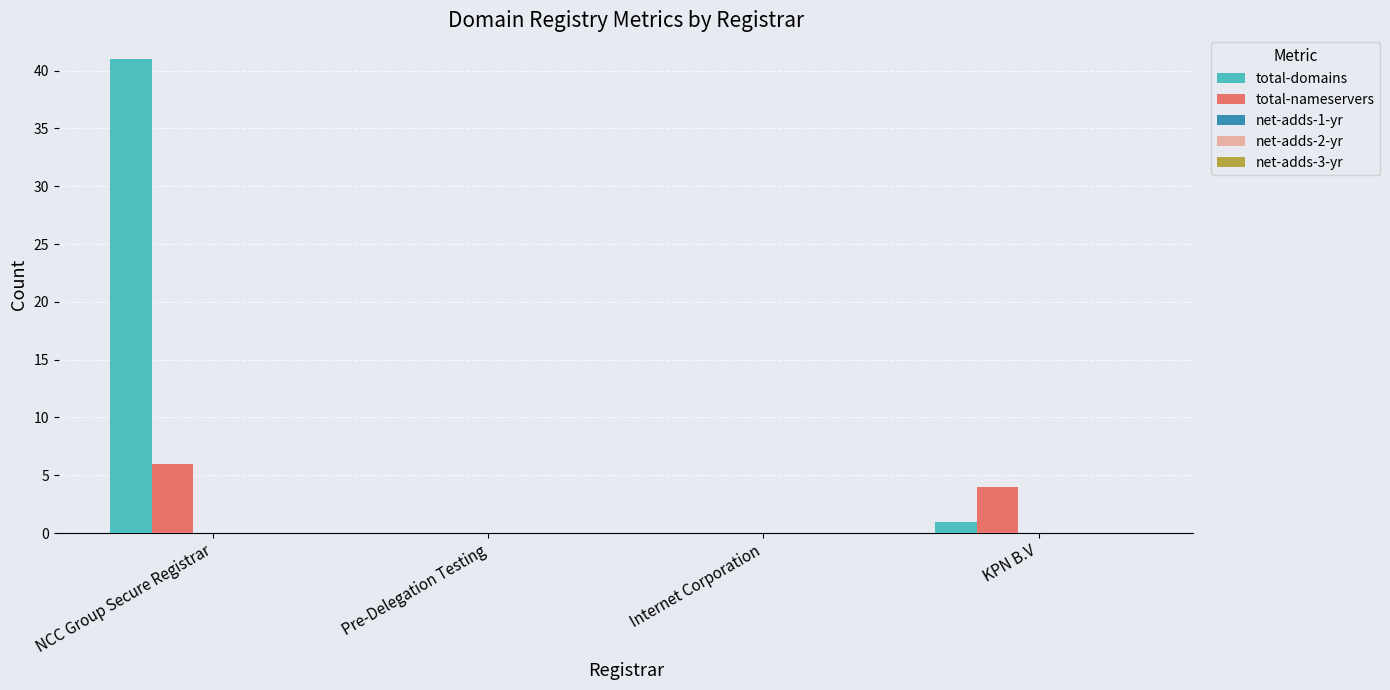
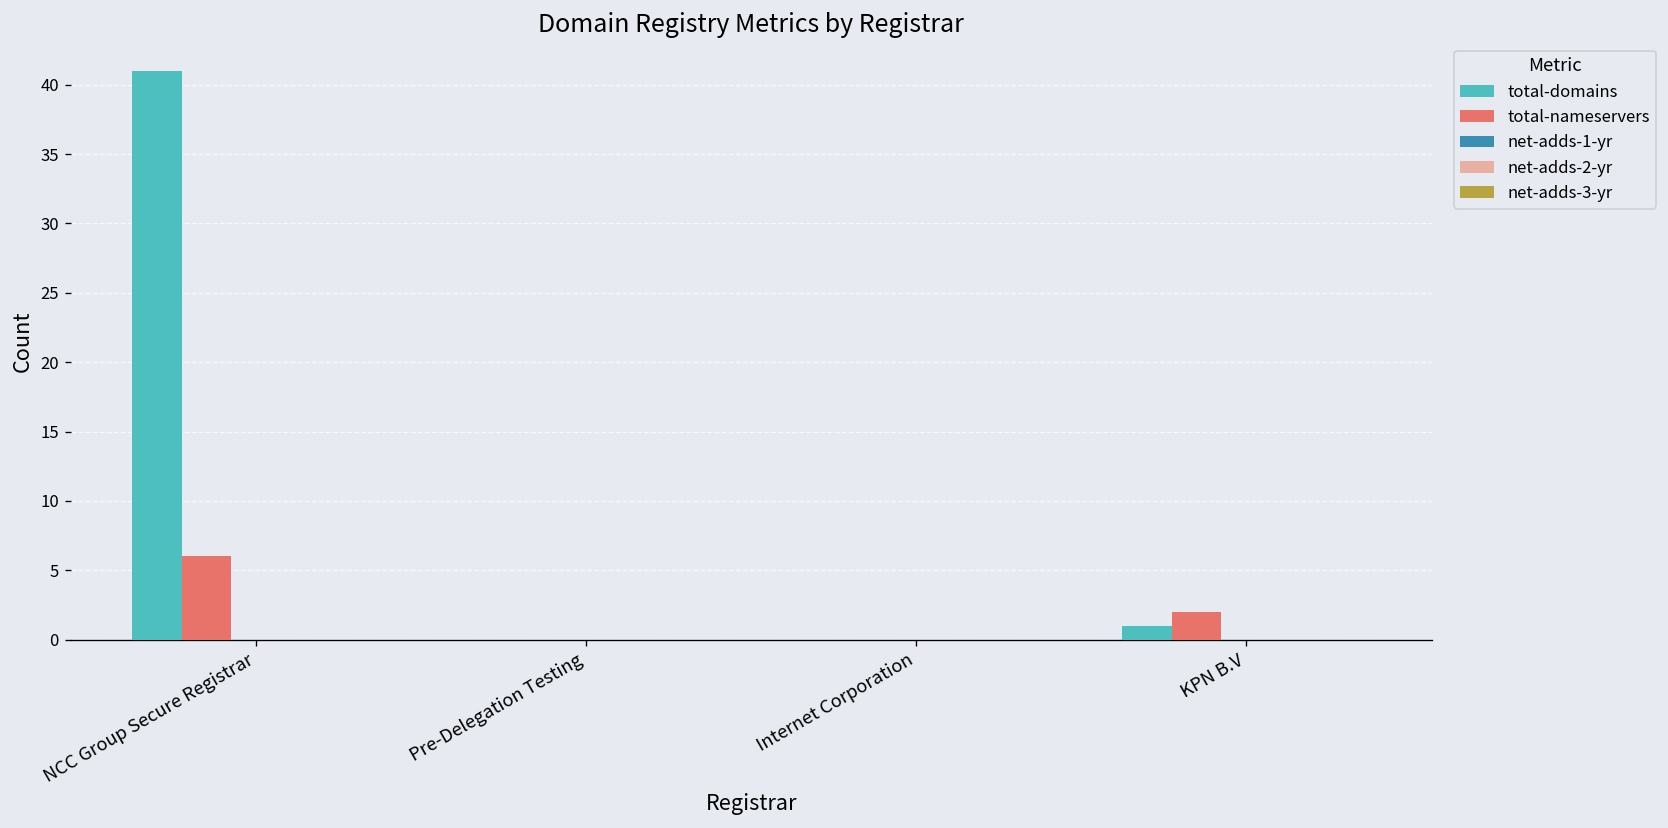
total-nameservers, KPN B.V: 4 -> 2
